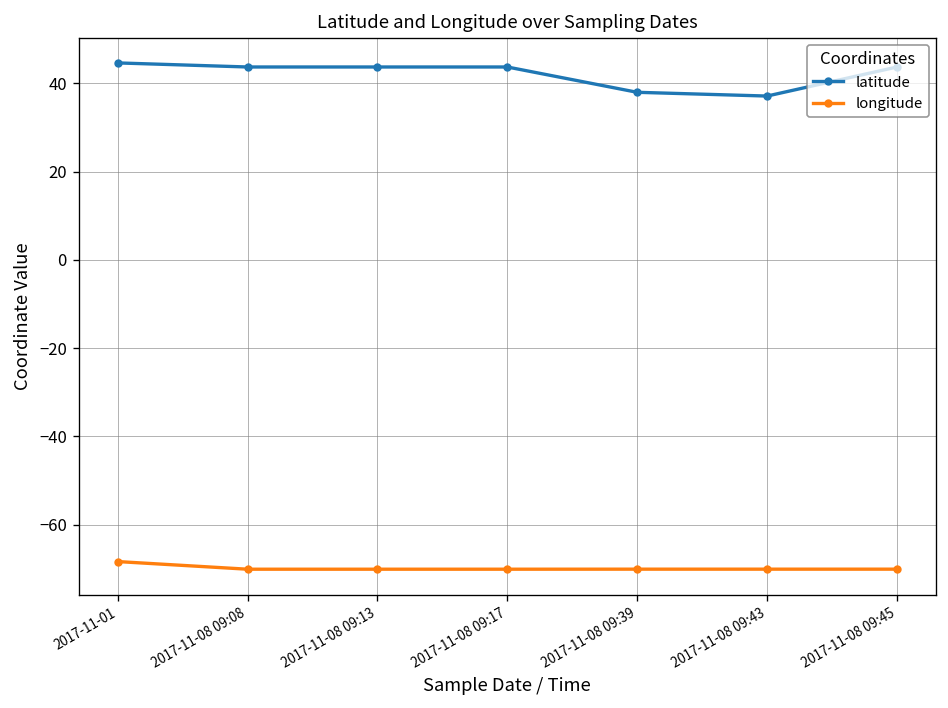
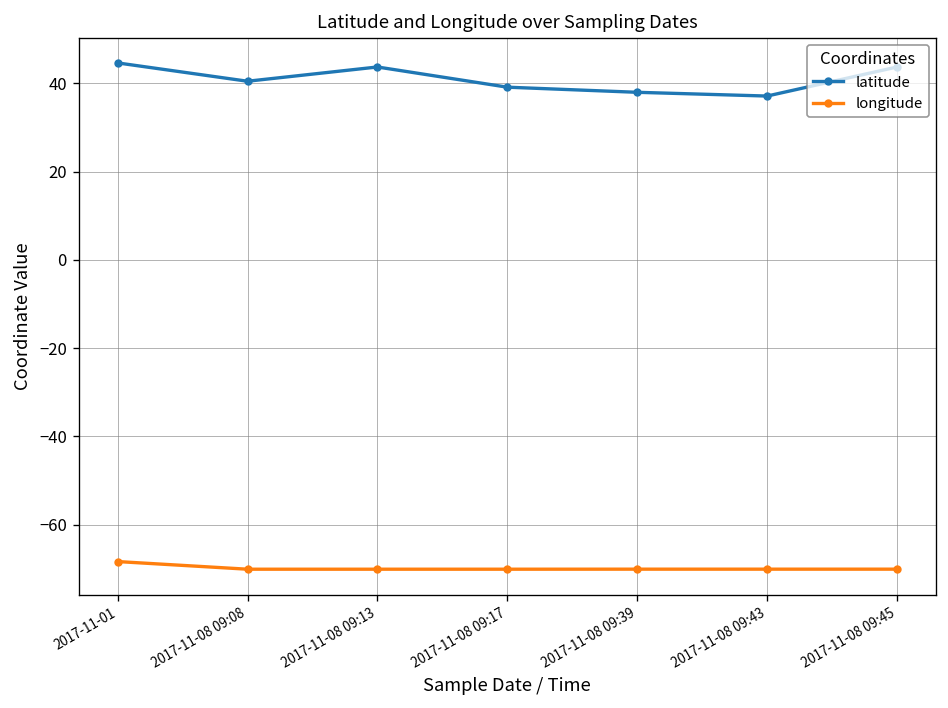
latitude, 2017-11-08 09:08: 44 -> 40
latitude, 2017-11-08 09:17: 44 -> 39
